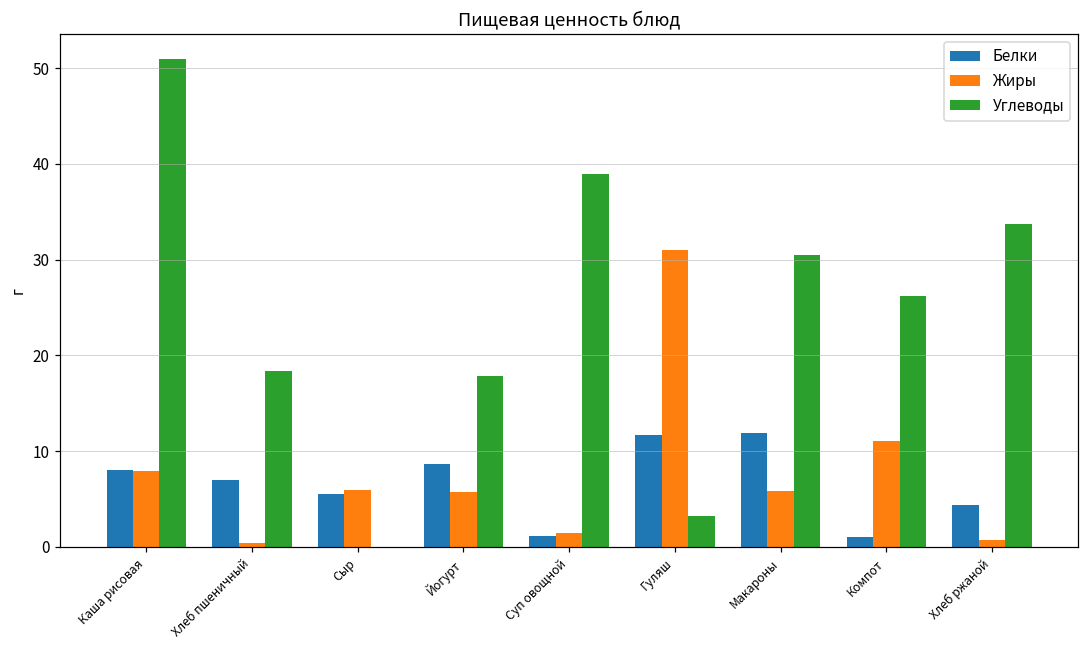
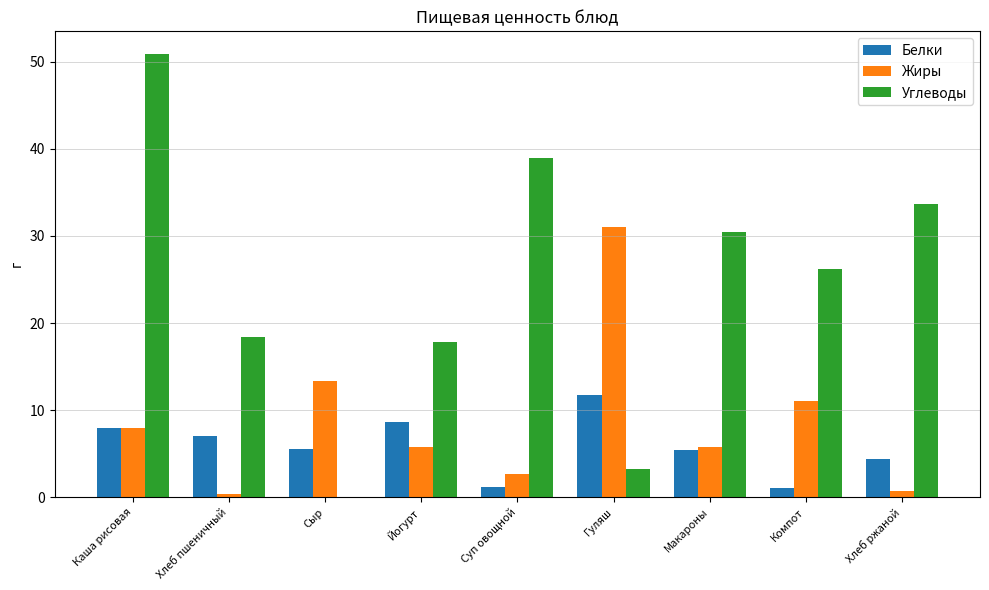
Жиры, Сыр: 6 -> 13
Жиры, Суп овощной: 1 -> 3
Белки, Макароны: 12 -> 5
